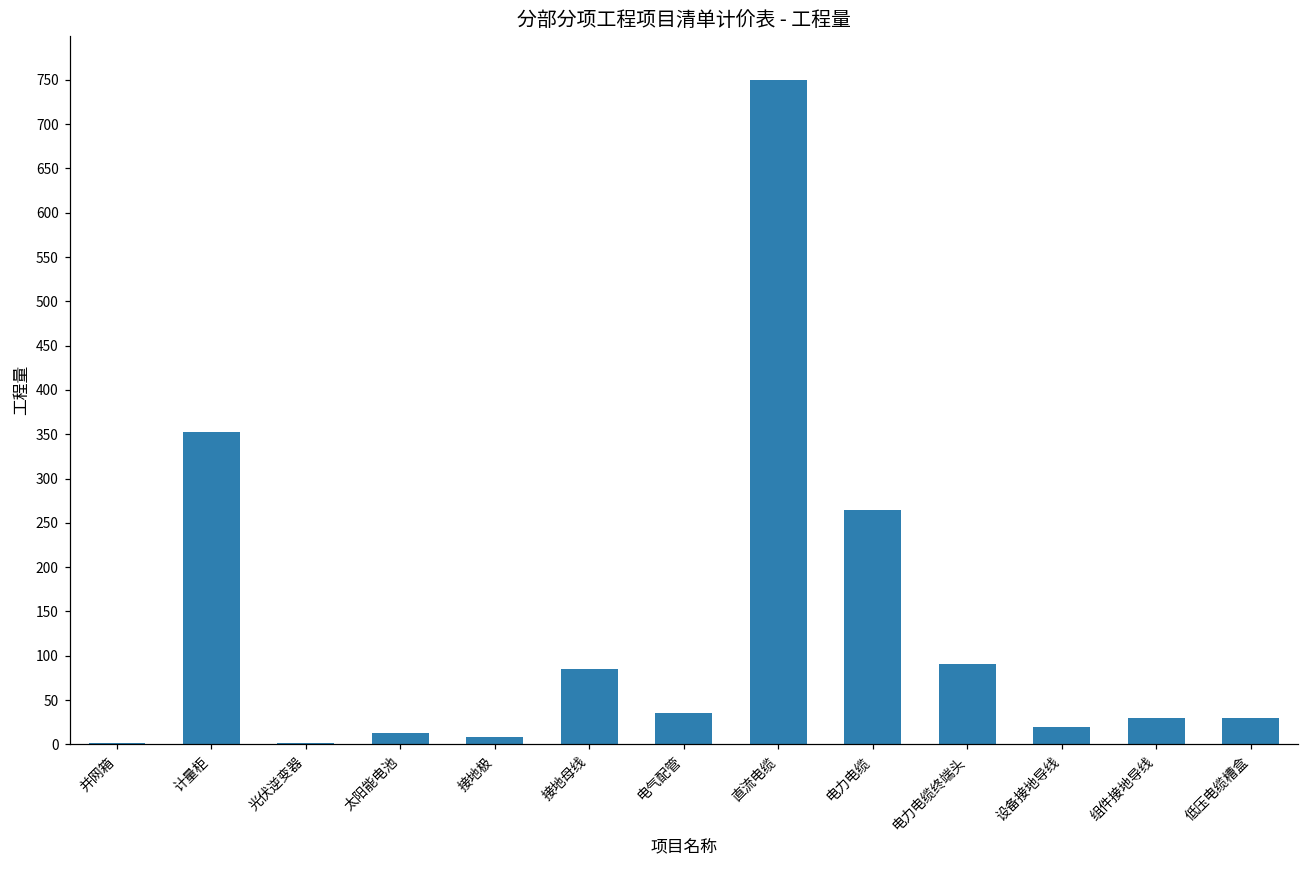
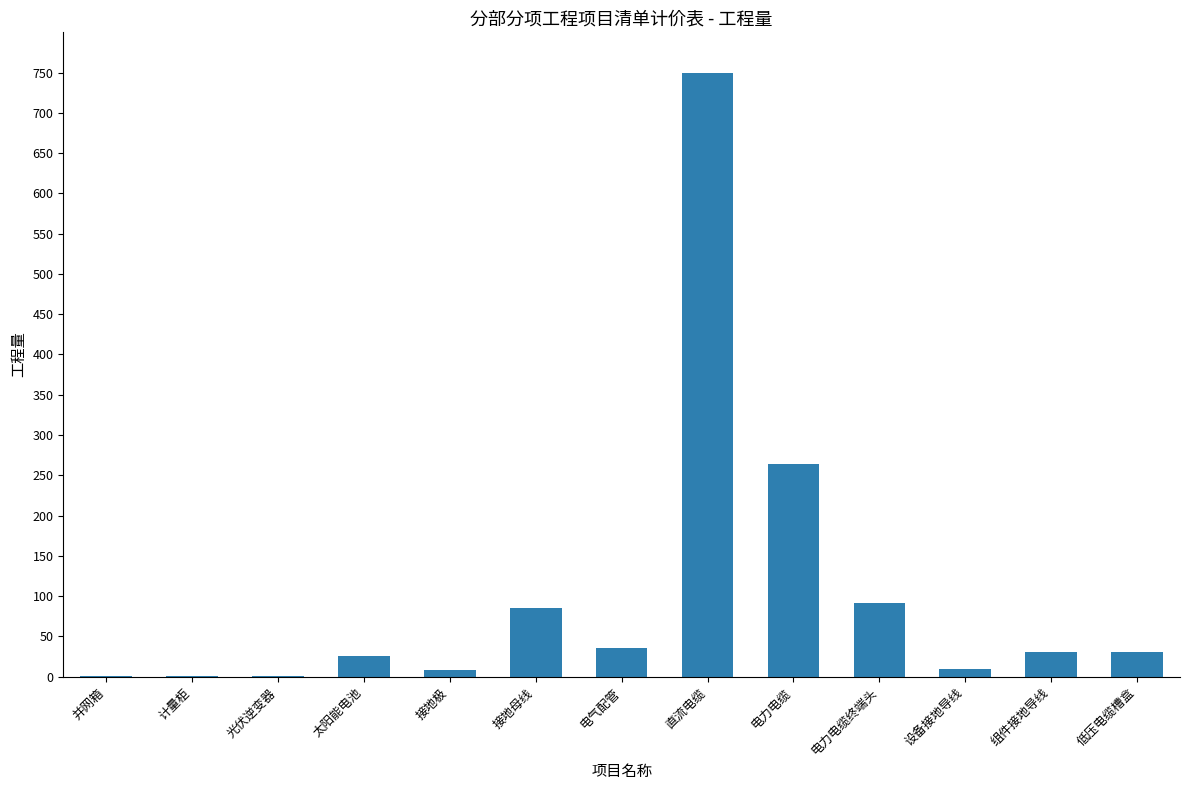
计量柜: 350 -> 0
太阳能电池: 10 -> 30
设备接地导线: 20 -> 10
